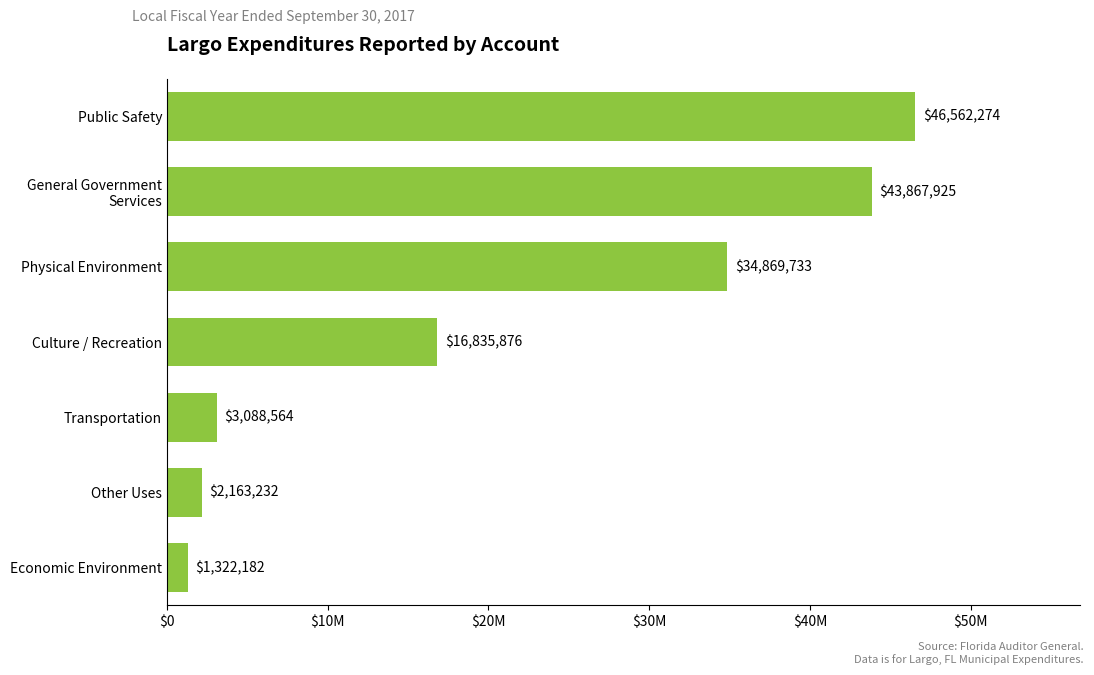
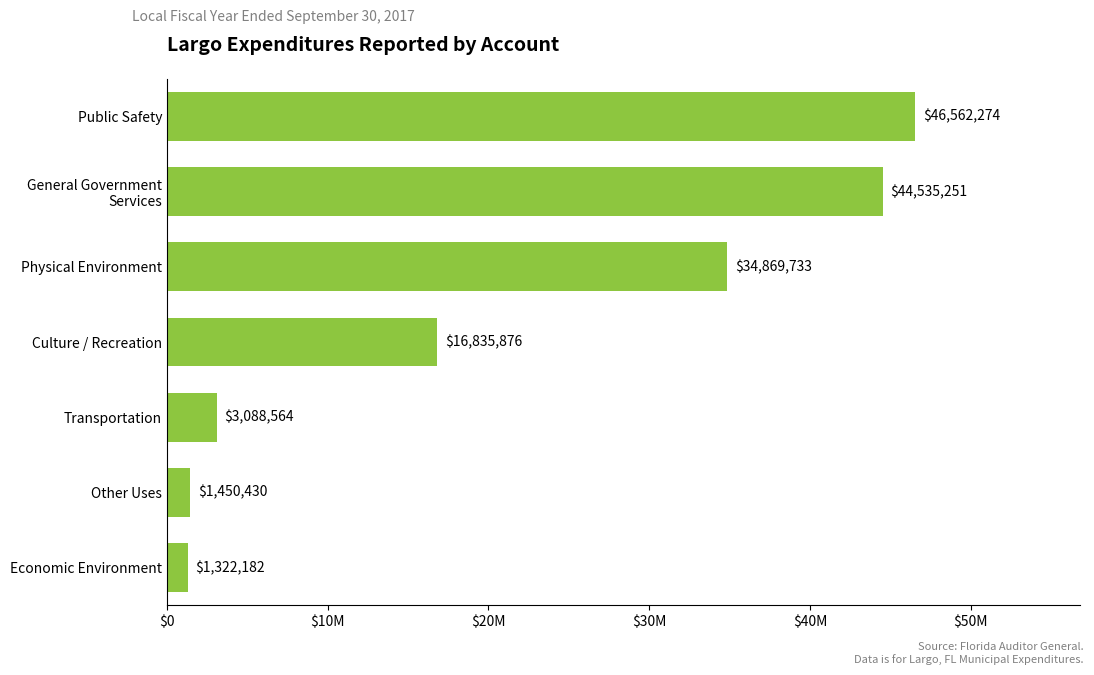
General Government Services: $43,867,925 -> $44,535,251
Other Uses: $2,163,232 -> $1,450,430
